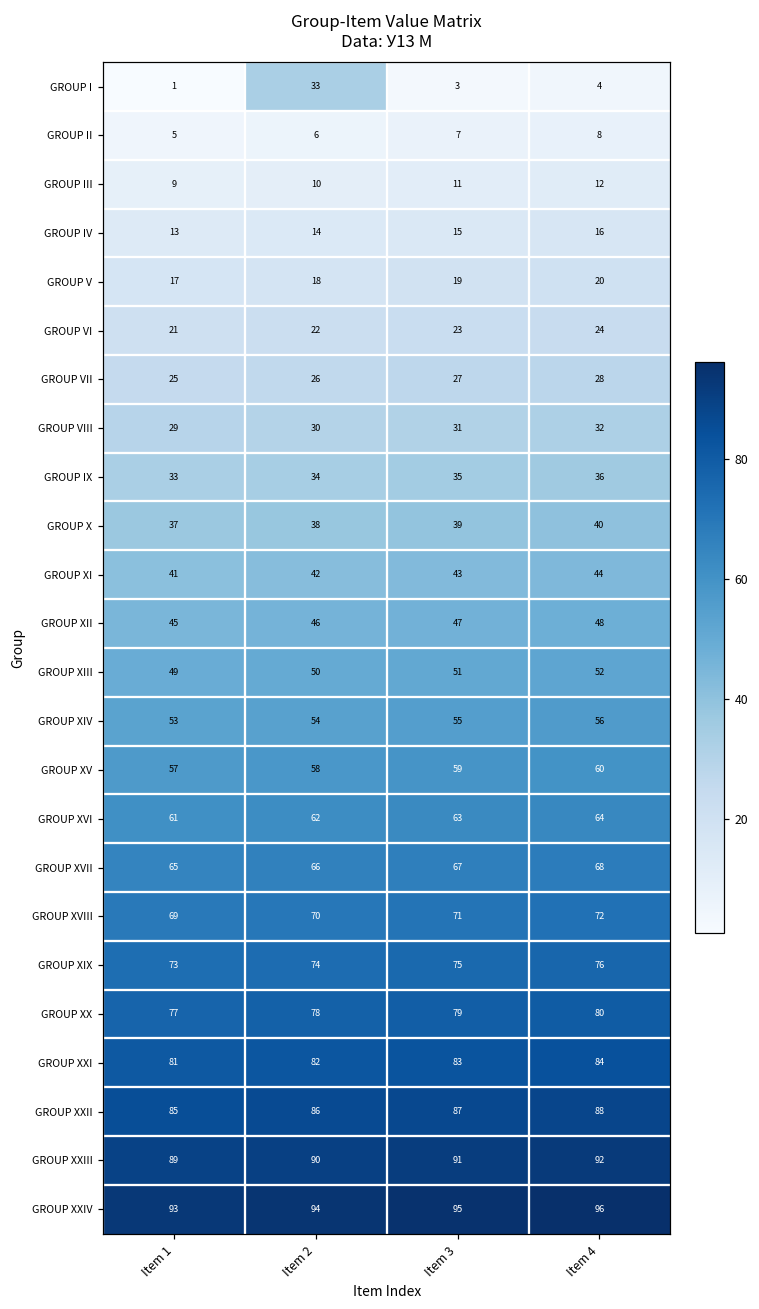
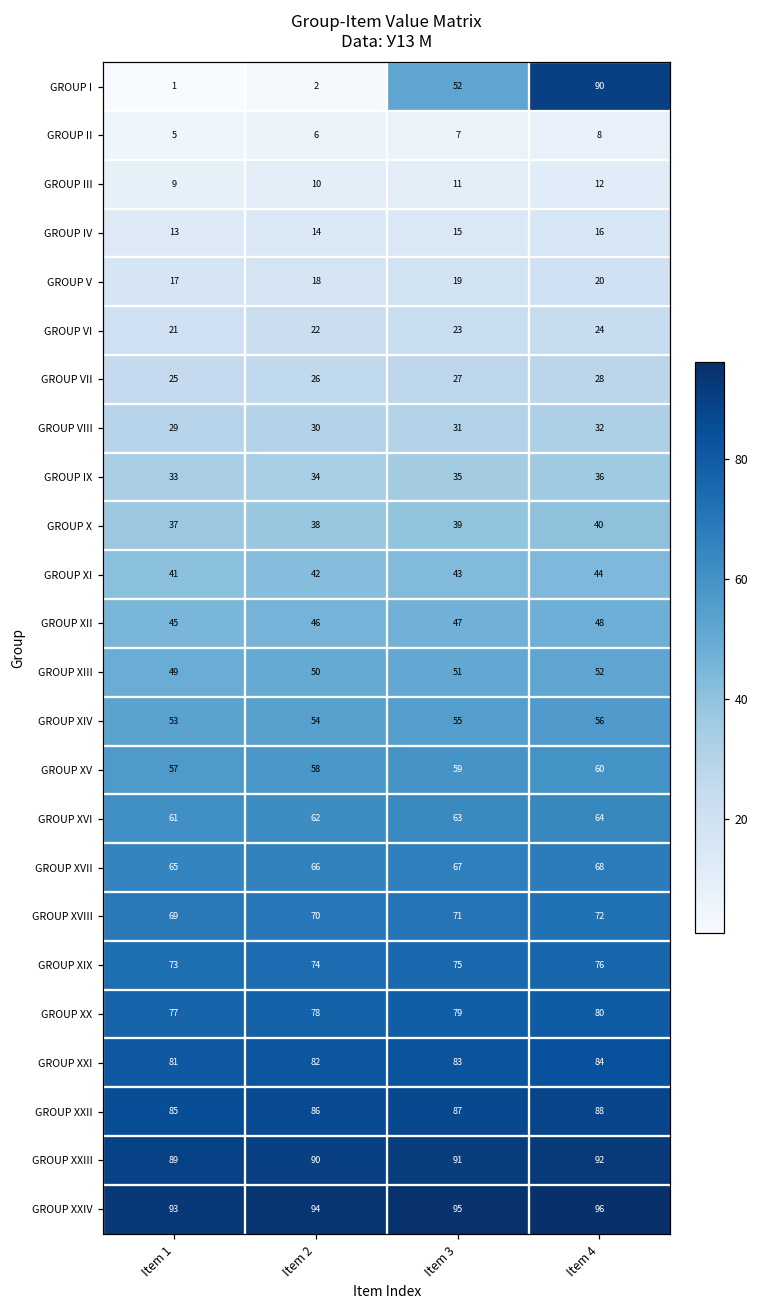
GROUP I, Item 2: 33 -> 2
GROUP I, Item 3: 3 -> 52
GROUP I, Item 4: 4 -> 90
